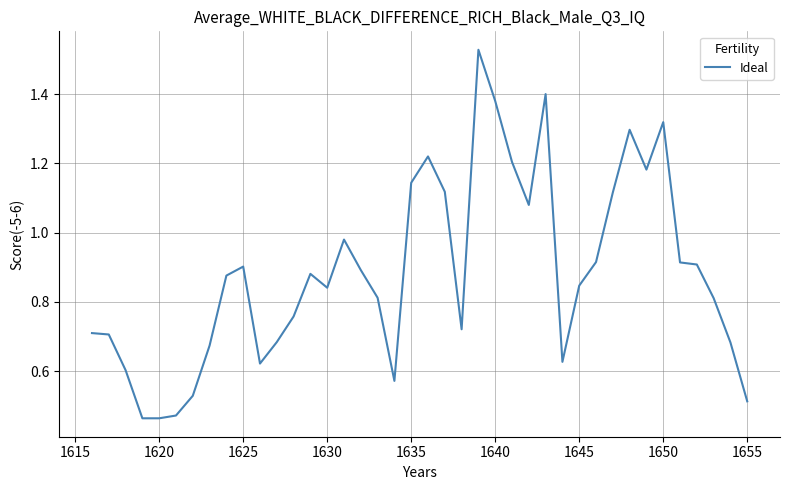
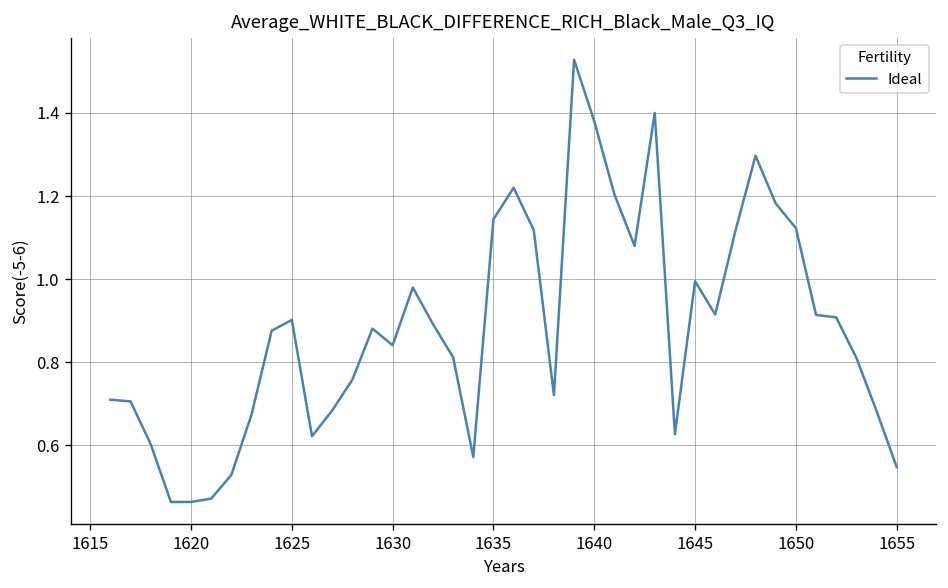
1645: 0.85 -> 1.00
1650: 1.32 -> 1.12
1655: 0.51 -> 0.55
